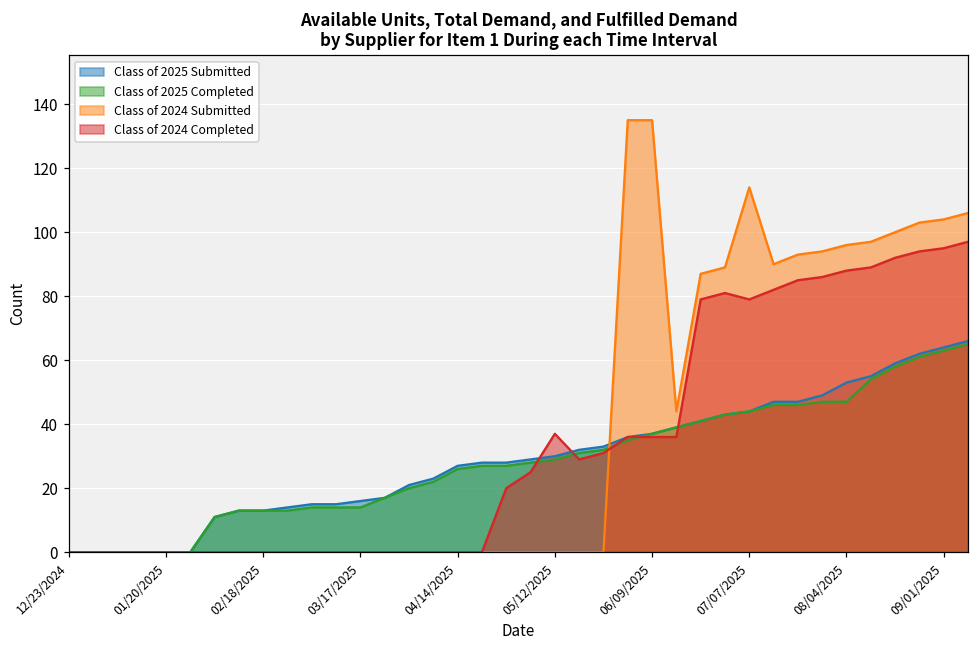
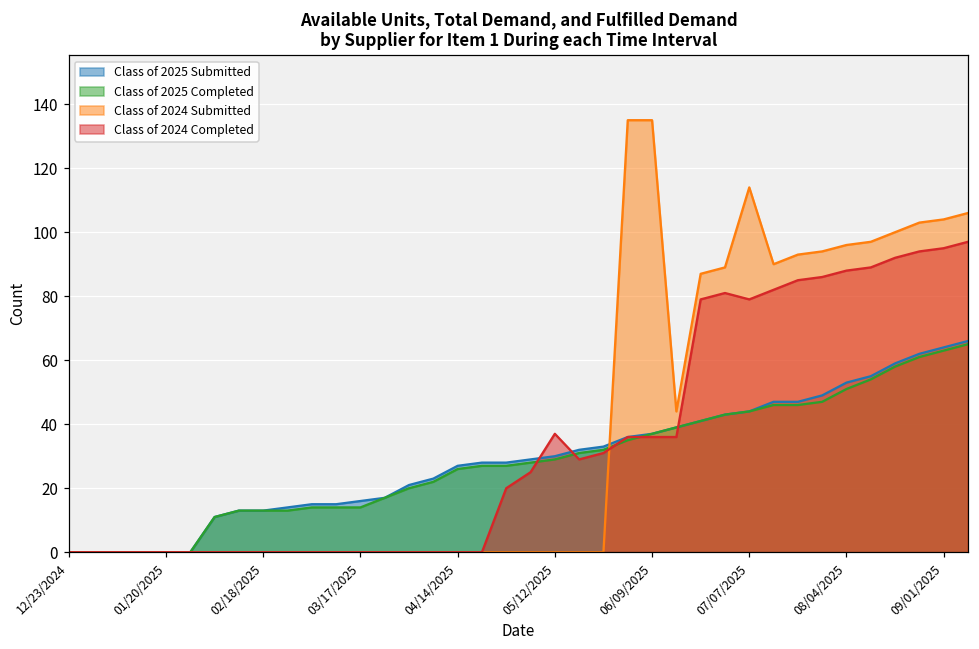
Class of 2025 Completed, 08/04/2025: 47 -> 51
